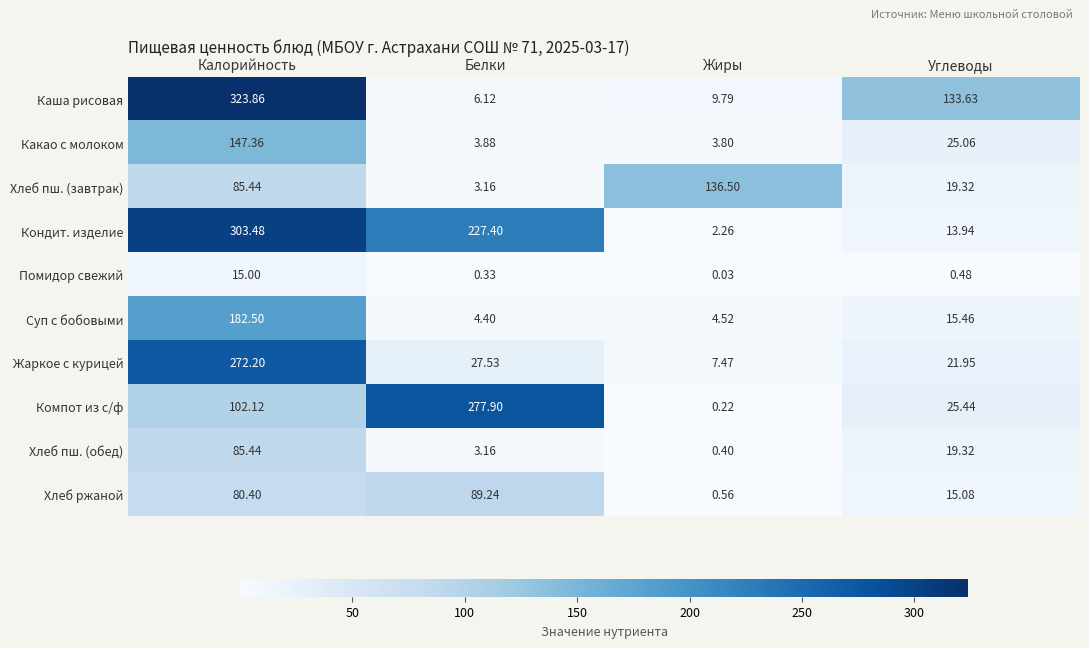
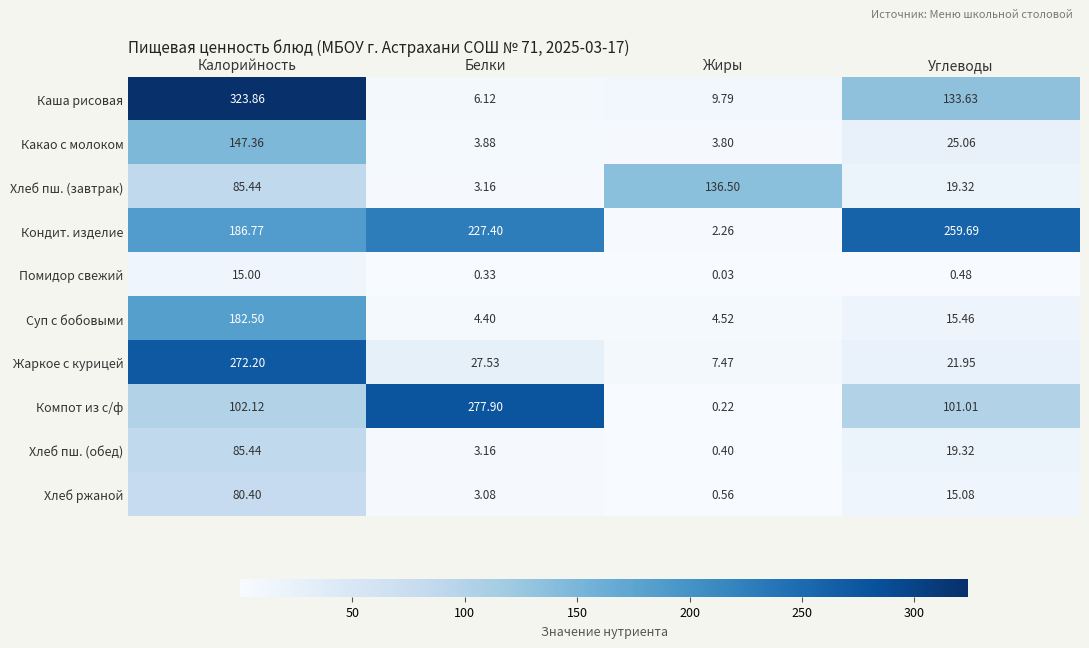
Кондит. изделие, Калорийность: 303.48 -> 186.77
Кондит. изделие, Углеводы: 13.94 -> 259.69
Компот из с/ф, Углеводы: 25.44 -> 101.01
Хлеб ржаной, Белки: 89.24 -> 3.08
